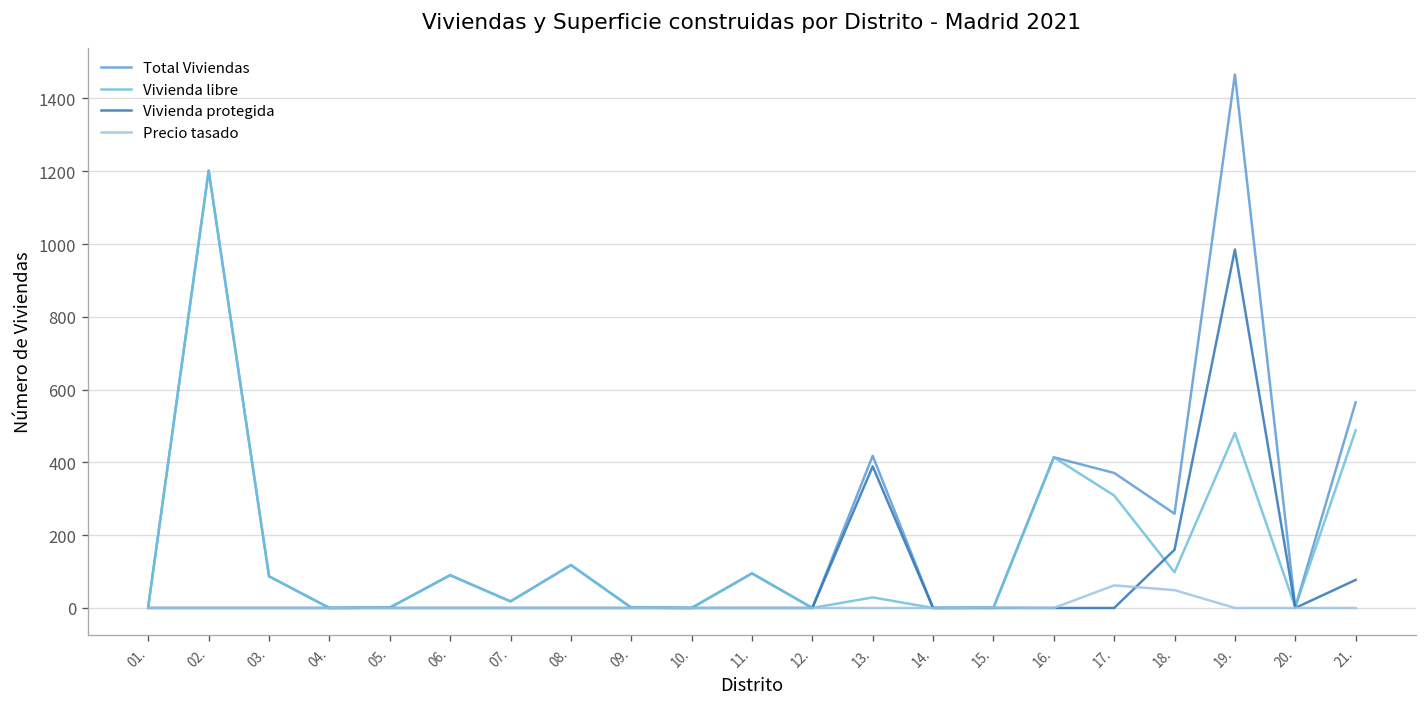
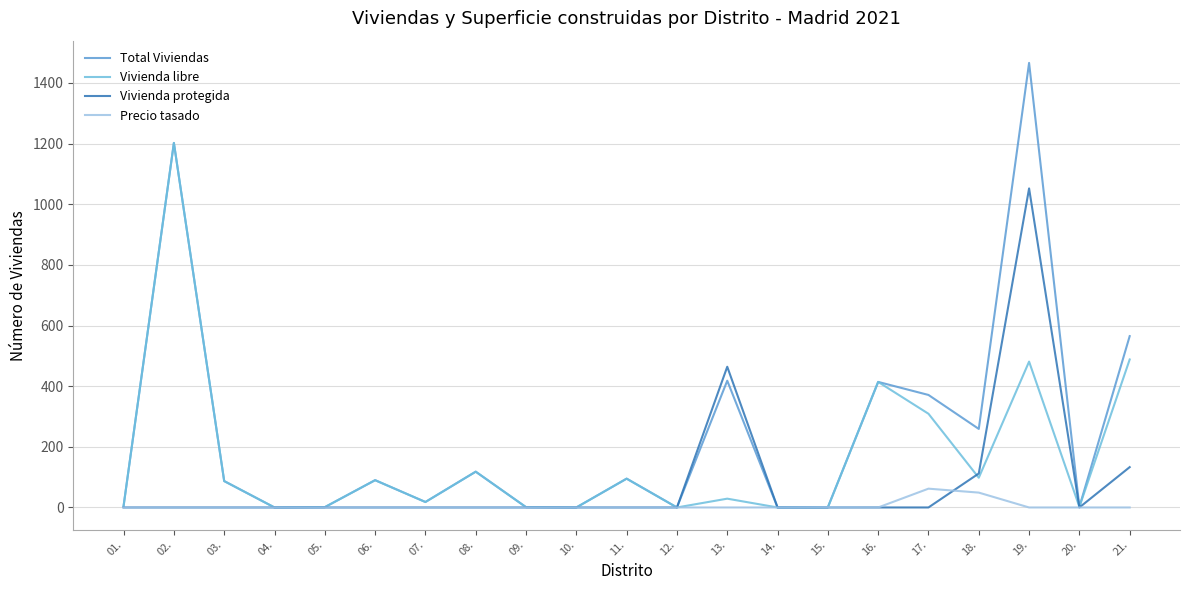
Vivienda protegida, 13.: 390 -> 460
Vivienda protegida, 18.: 160 -> 110
Vivienda protegida, 19.: 990 -> 1050
Vivienda protegida, 21.: 80 -> 130
